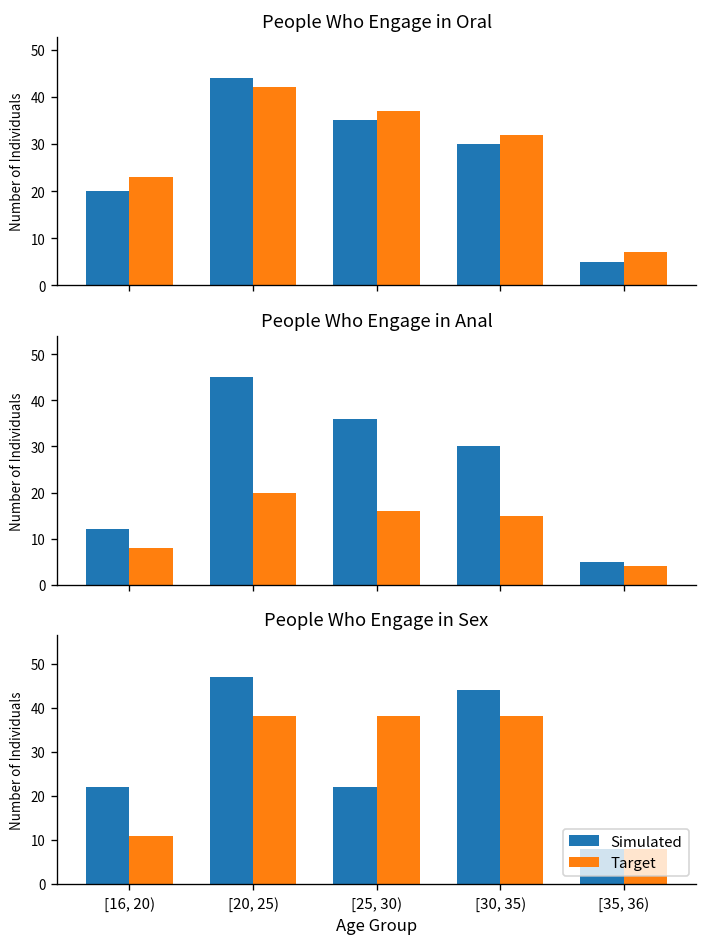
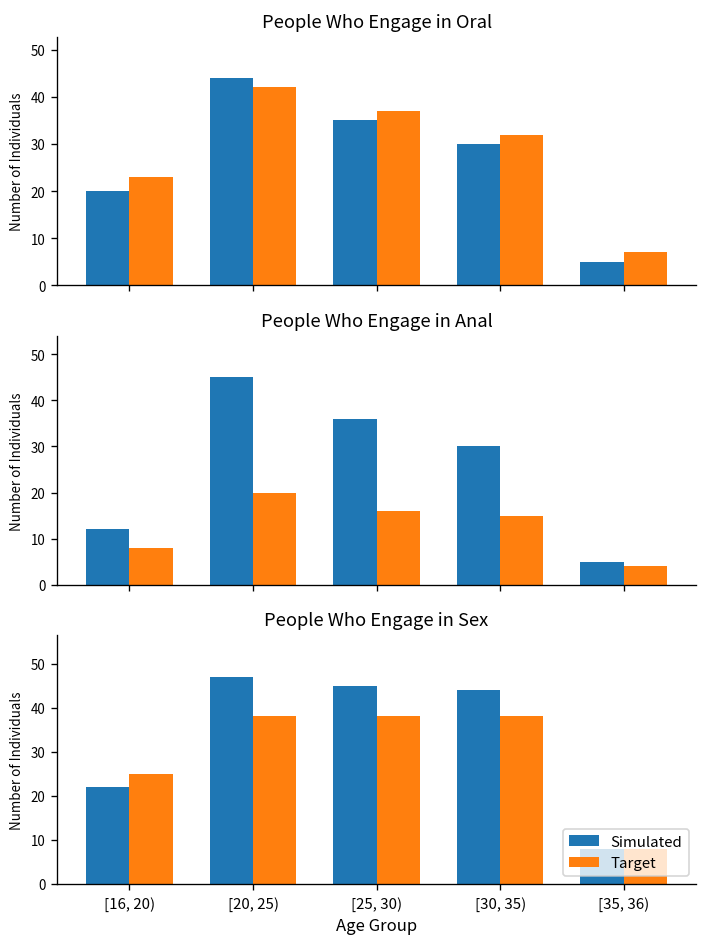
People Who Engage in Sex, Target, [16, 20): 11 -> 25
People Who Engage in Sex, Simulated, [25, 30): 22 -> 45
